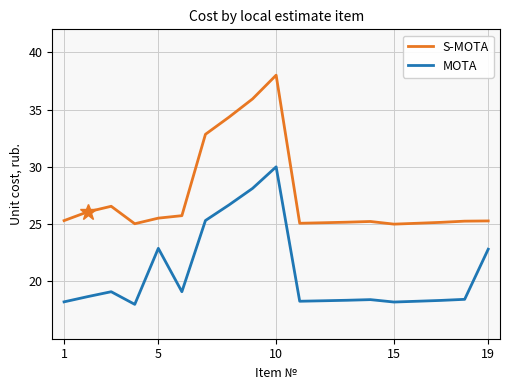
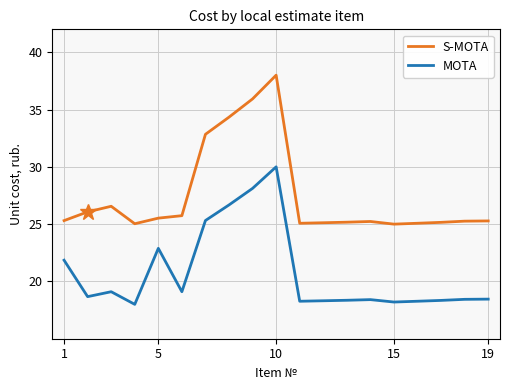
MOTA, 1: 18.2 -> 21.9
MOTA, 19: 22.8 -> 18.5
